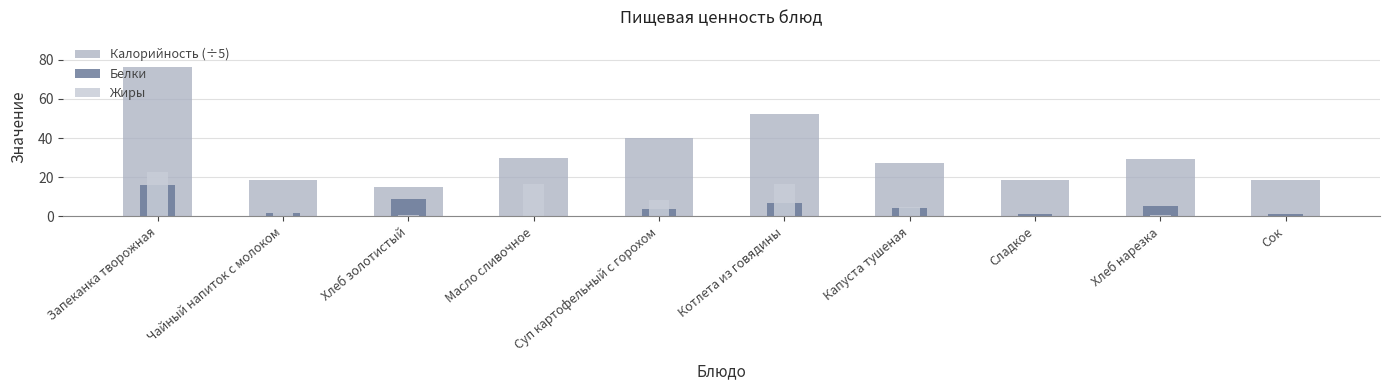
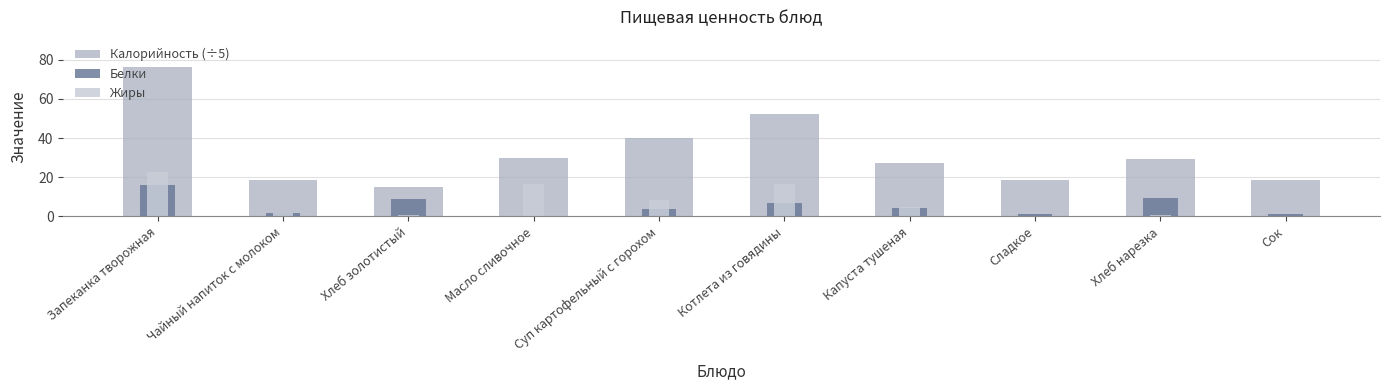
Белки, Хлеб нарезка: 5 -> 9
